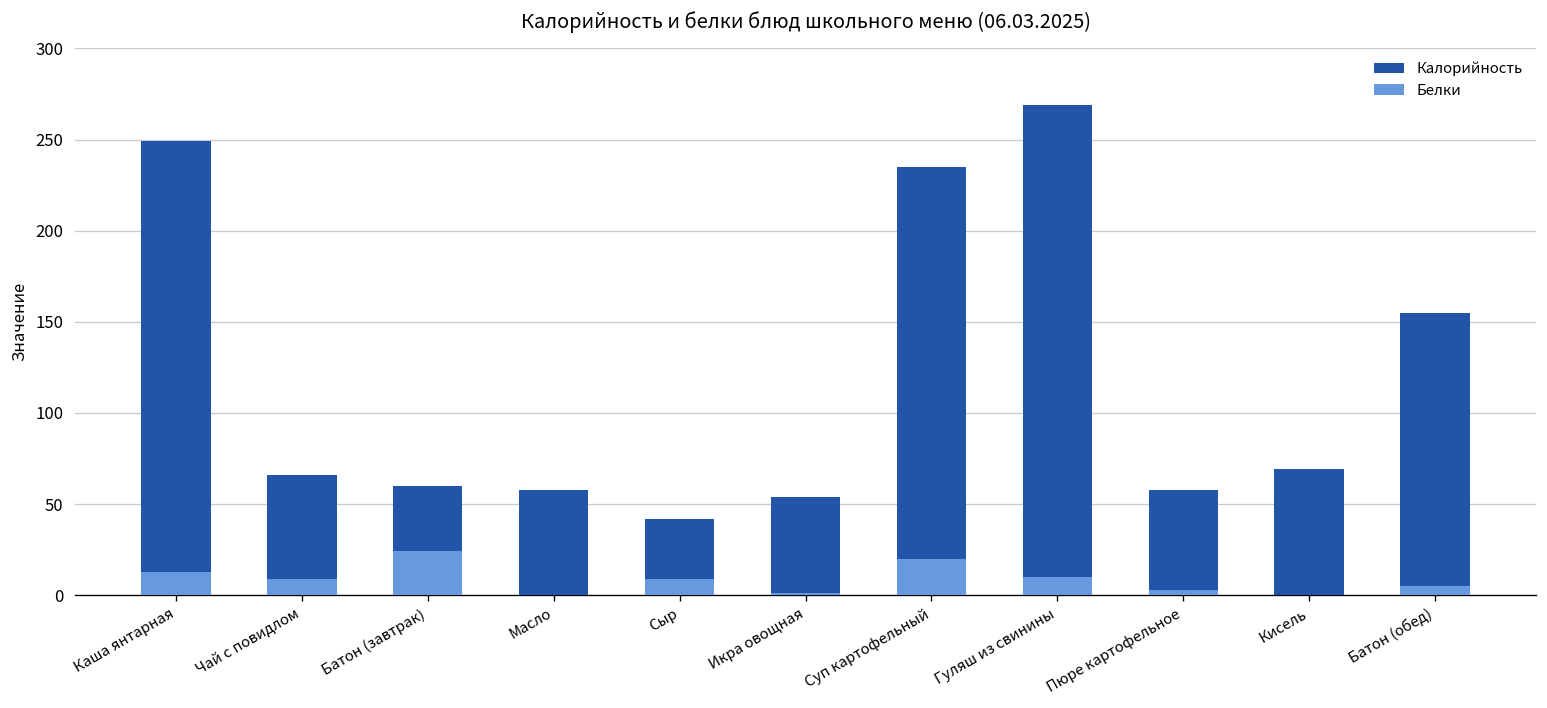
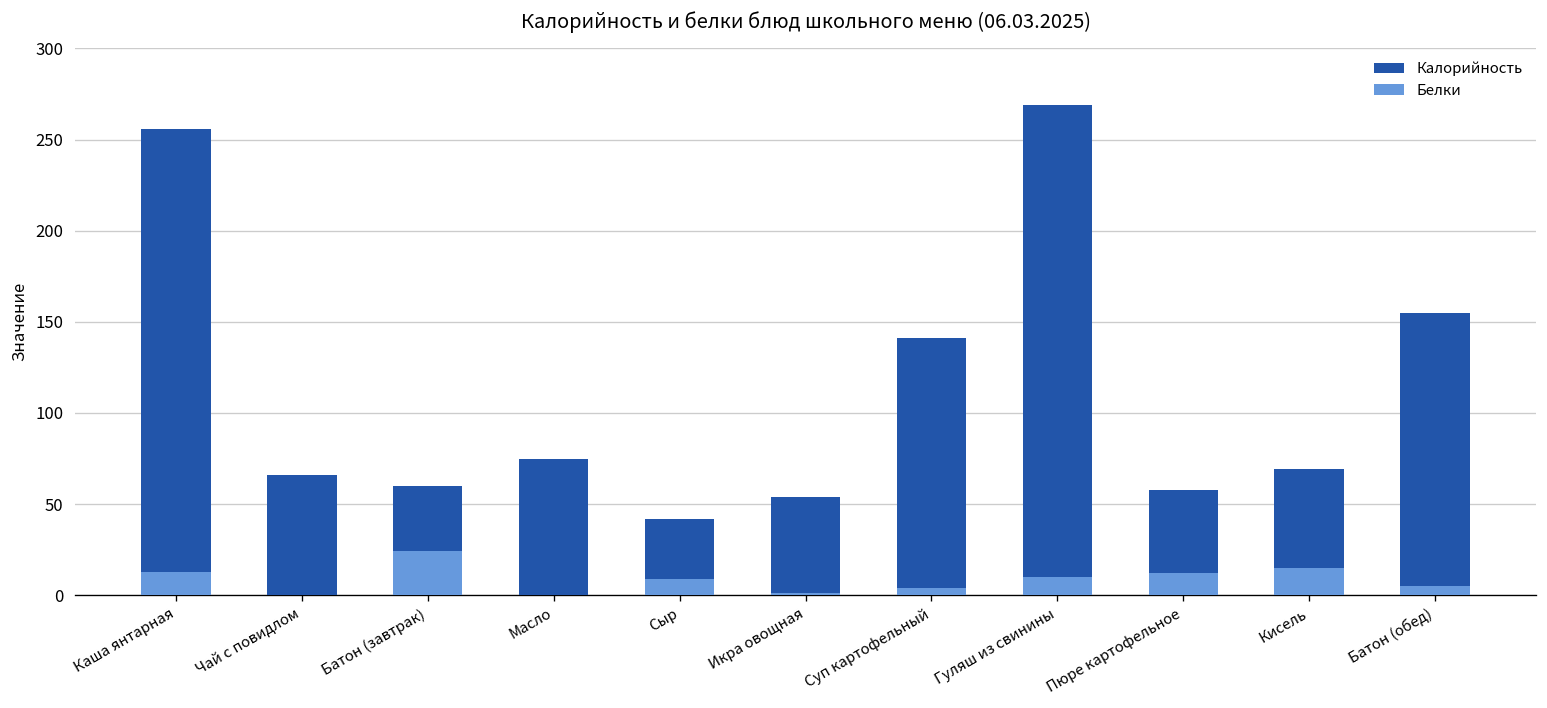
Калорийность, Каша янтарная: 249 -> 256
Белки, Чай с повидлом: 9 -> 0
Калорийность, Масло: 58 -> 75
Калорийность, Суп картофельный: 235 -> 141
Белки, Суп картофельный: 20 -> 4
Белки, Пюре картофельное: 3 -> 12
Белки, Кисель: 0 -> 15
